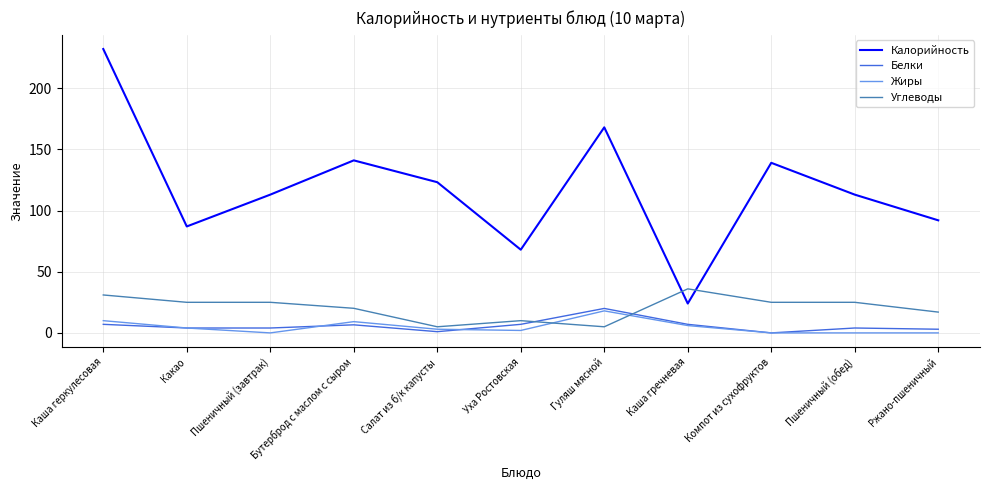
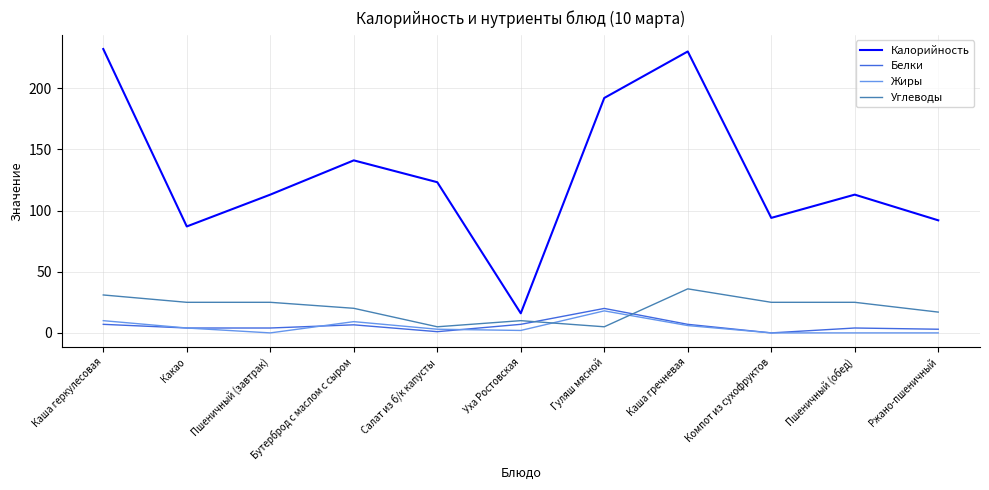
Калорийность, Уха Ростовская: 68 -> 16
Калорийность, Гуляш мясной: 168 -> 192
Калорийность, Каша гречневая: 24 -> 230
Калорийность, Компот из сухофруктов: 139 -> 94
